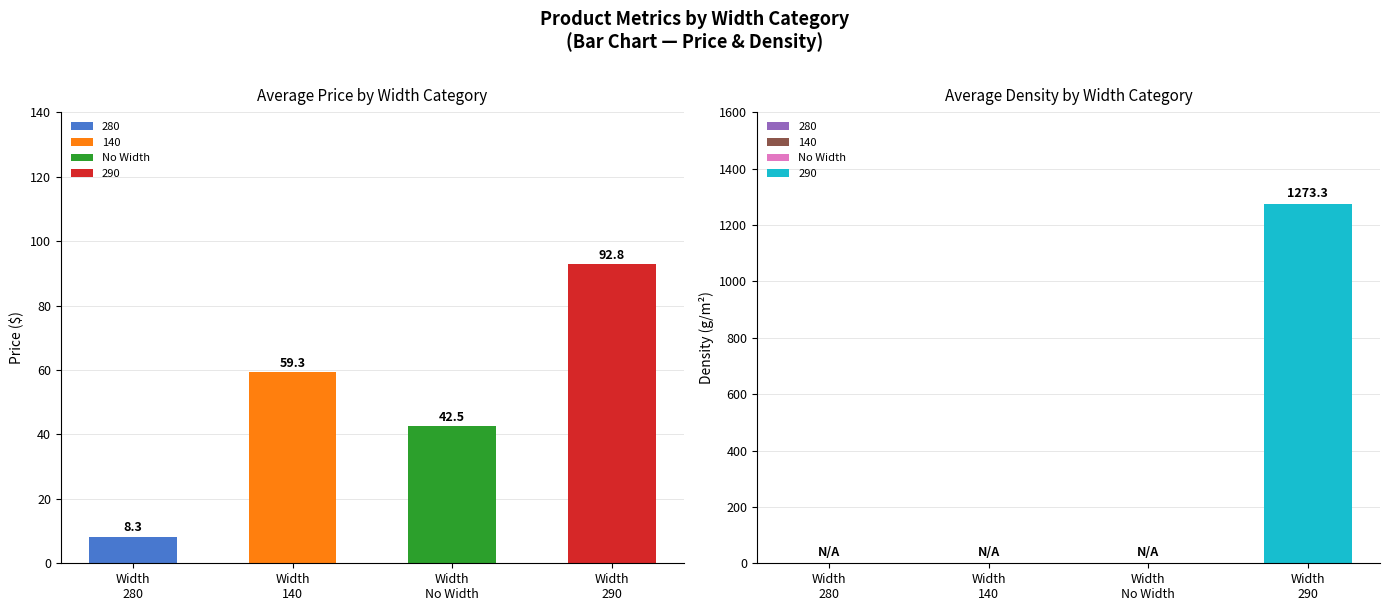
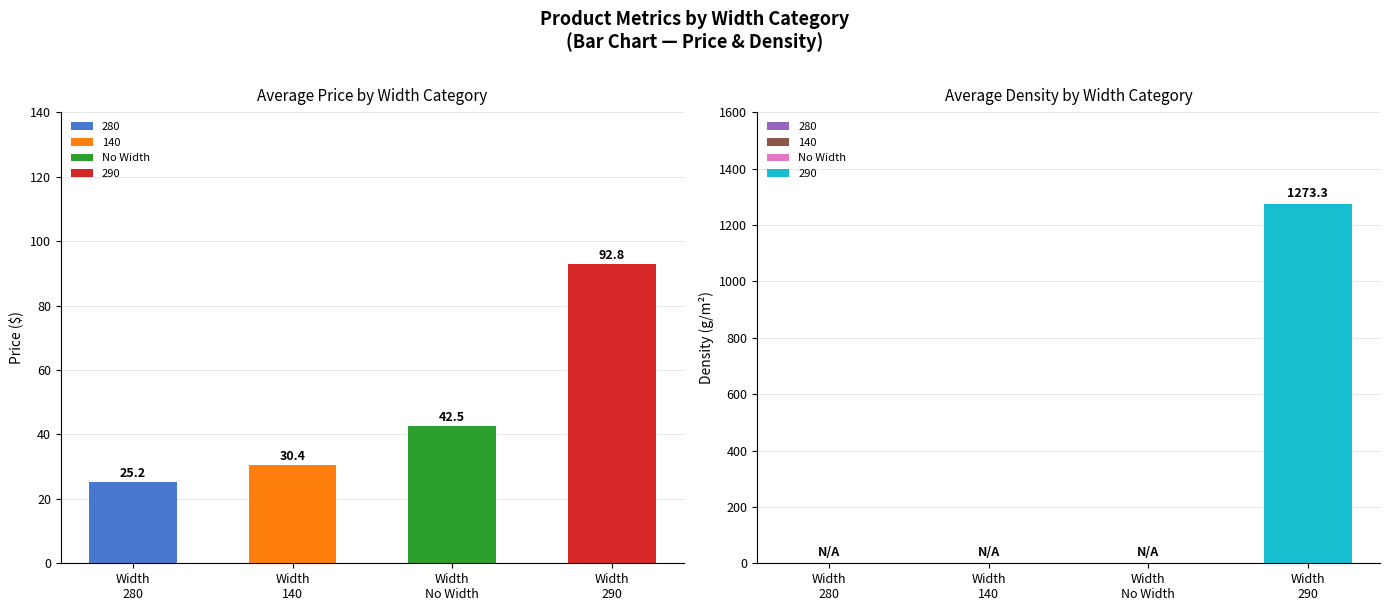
Average Price by Width Category, Width 280: 8.3 -> 25.2
Average Price by Width Category, Width 140: 59.3 -> 30.4
